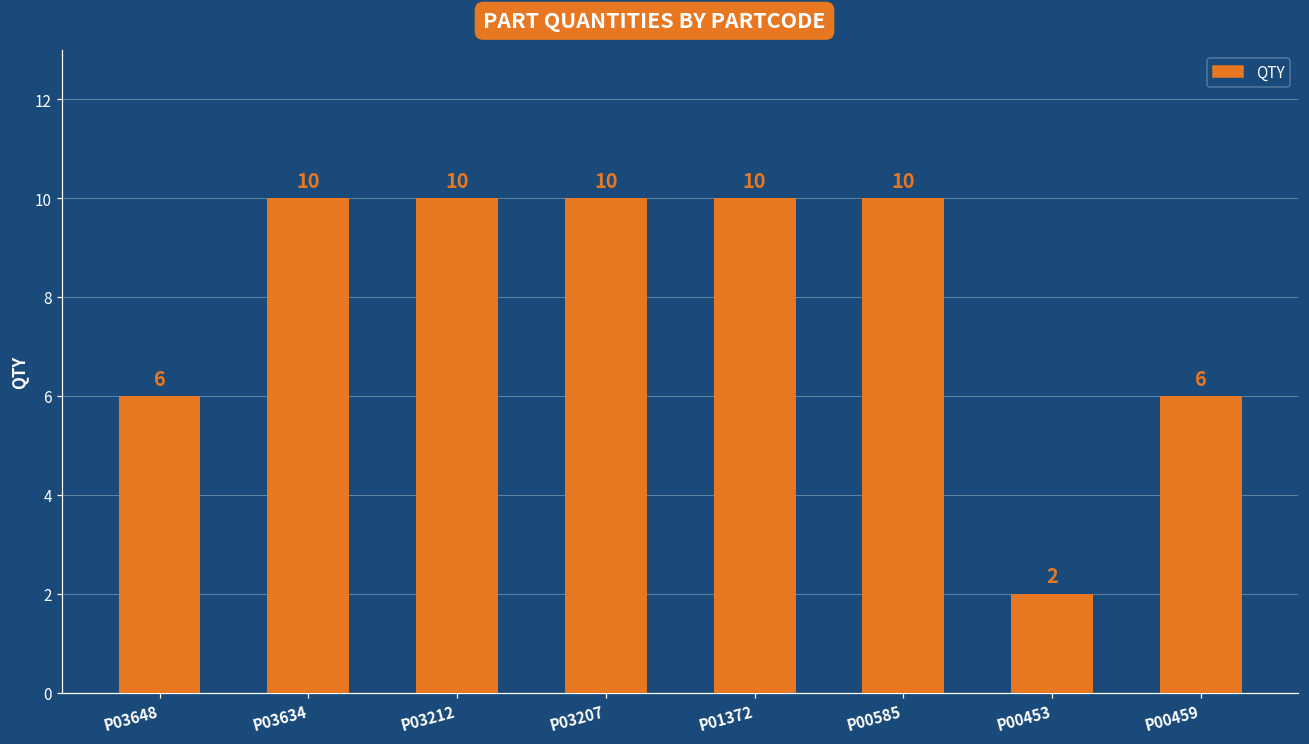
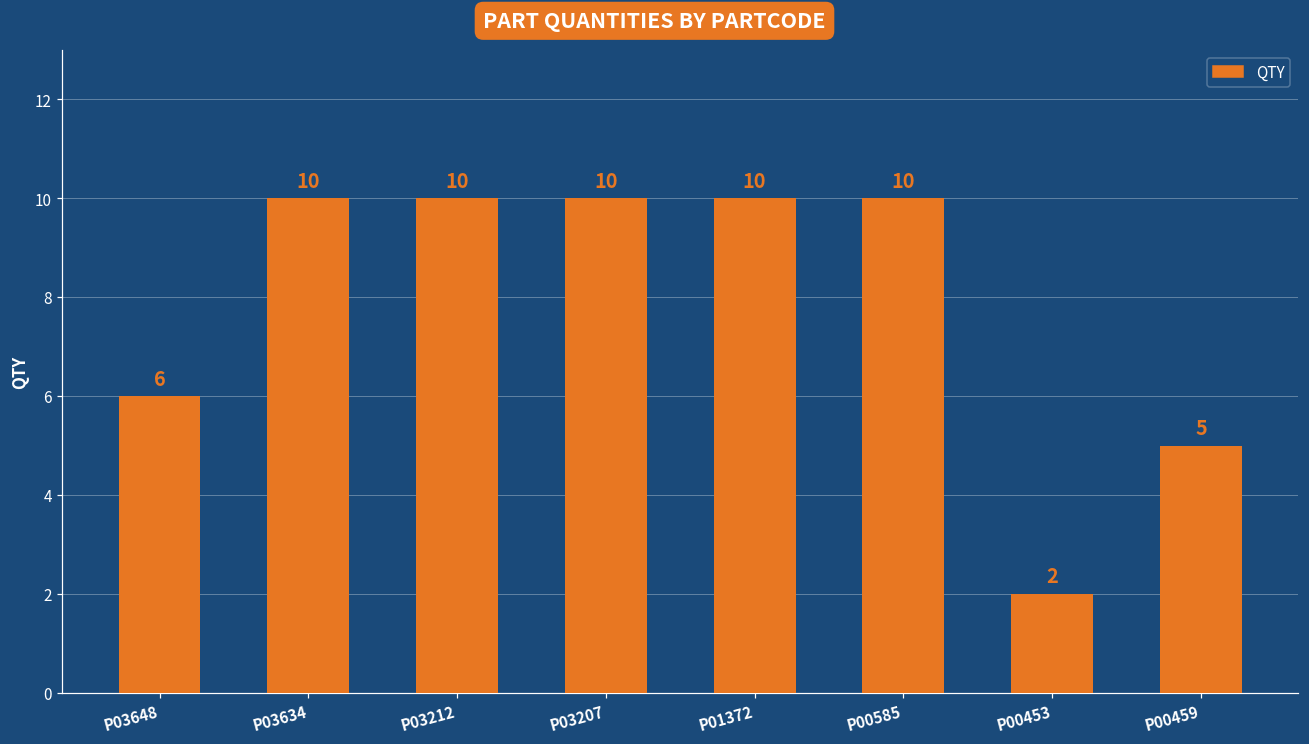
P00459: 6 -> 5
